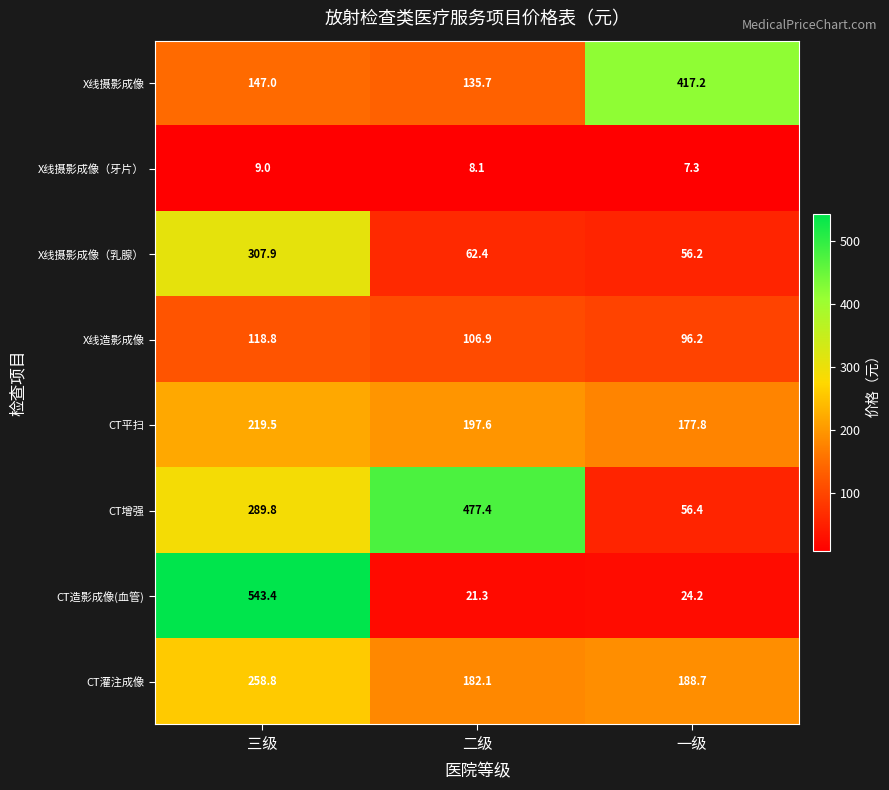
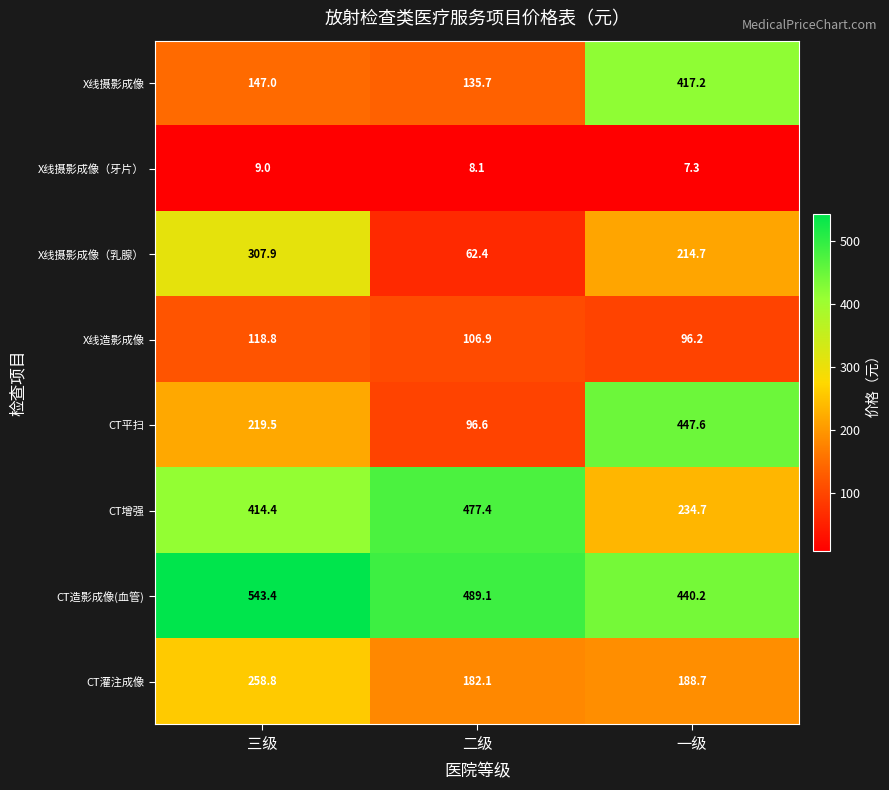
X线摄影成像（乳腺）, 一级: 56.2 -> 214.7
CT平扫, 二级: 197.6 -> 96.6
CT平扫, 一级: 177.8 -> 447.6
CT增强, 三级: 289.8 -> 414.4
CT增强, 一级: 56.4 -> 234.7
CT造影成像(血管), 二级: 21.3 -> 489.1
CT造影成像(血管), 一级: 24.2 -> 440.2
